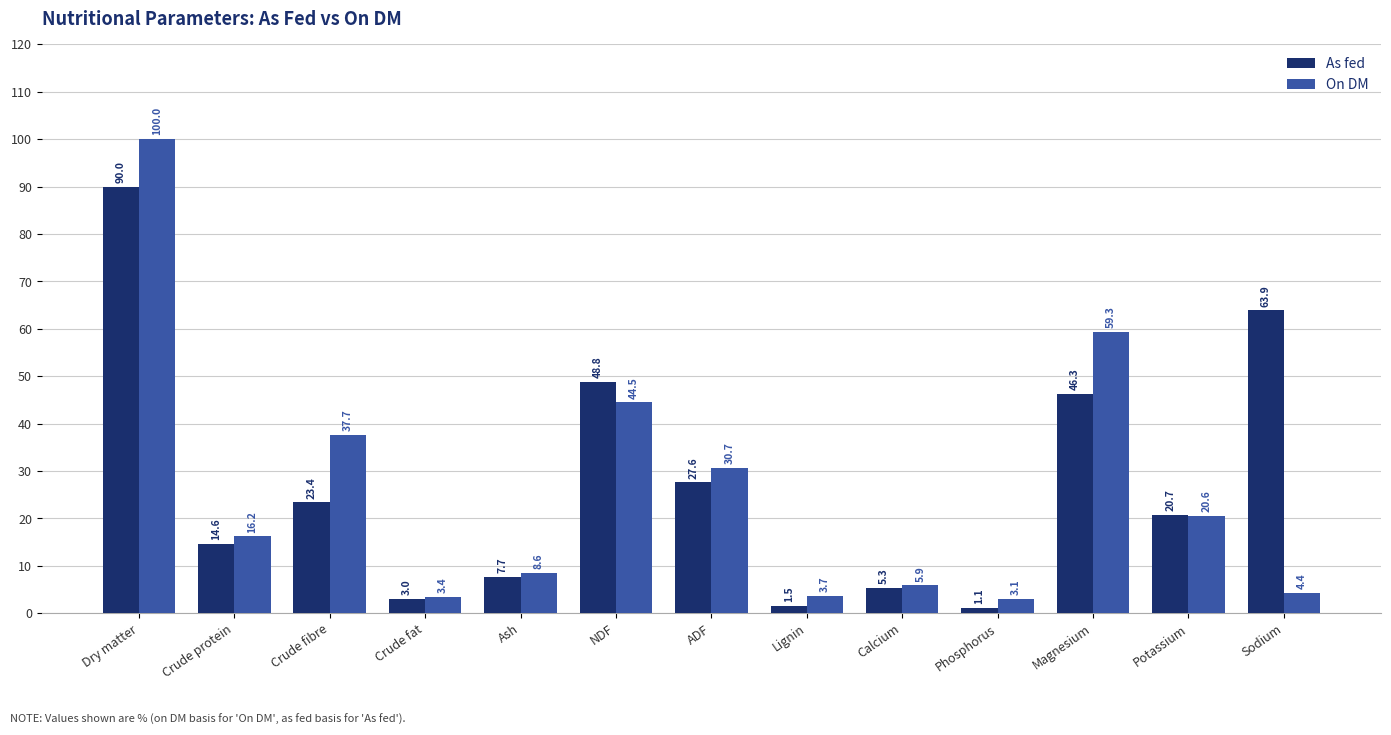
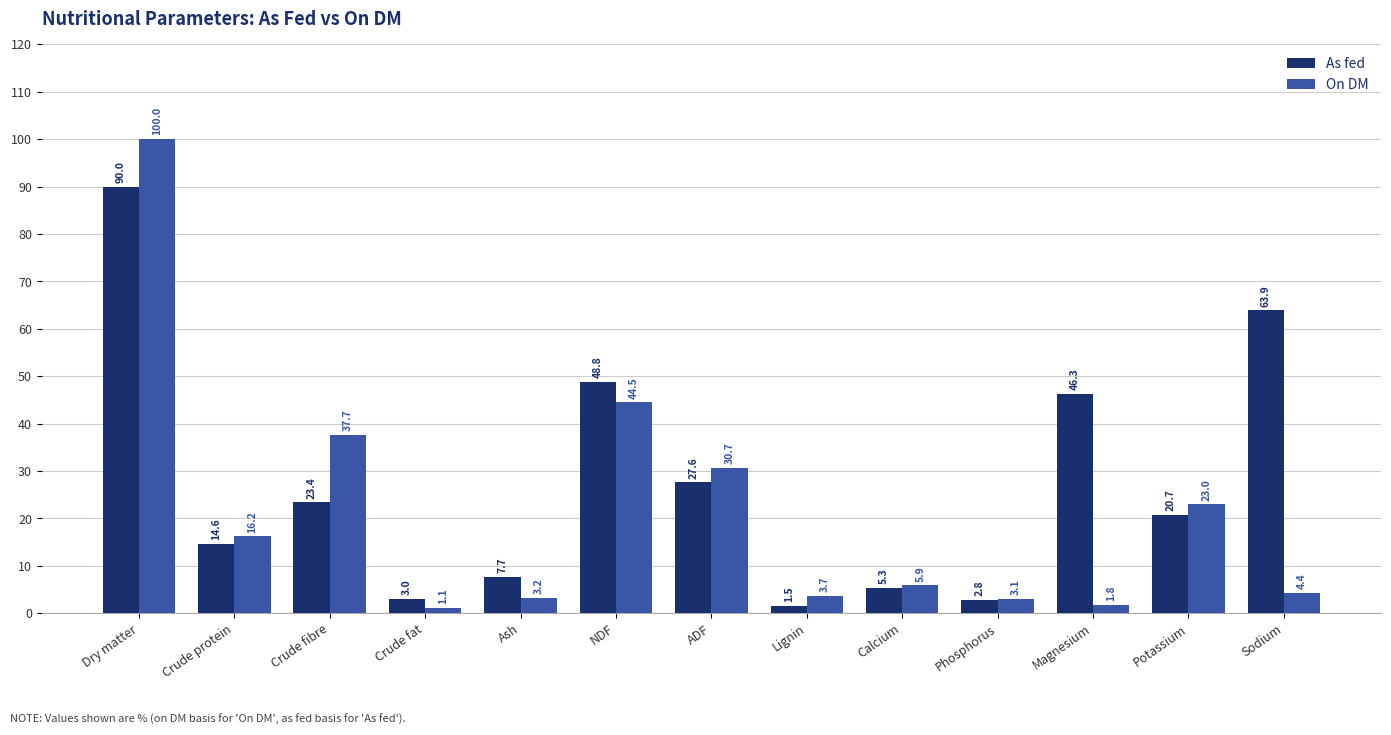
On DM, Crude fat: 3.4 -> 1.1
On DM, Ash: 8.6 -> 3.2
As fed, Phosphorus: 1.1 -> 2.8
On DM, Magnesium: 59.3 -> 1.8
On DM, Potassium: 20.6 -> 23.0
